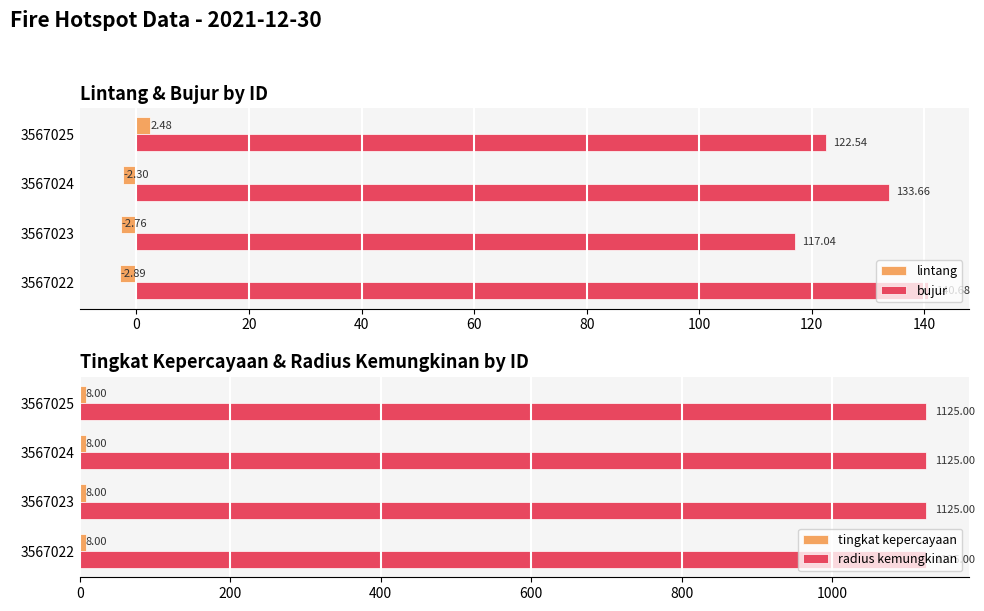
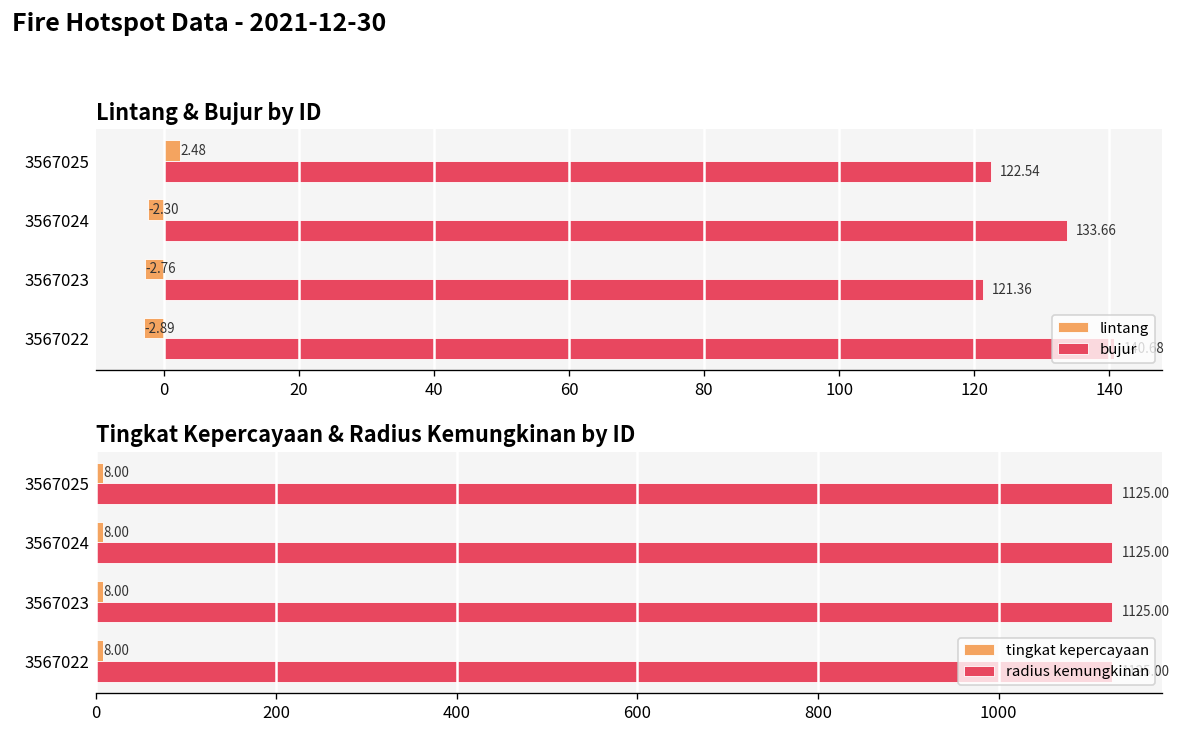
Lintang & Bujur by ID, bujur, 3567023: 117.04 -> 121.36
